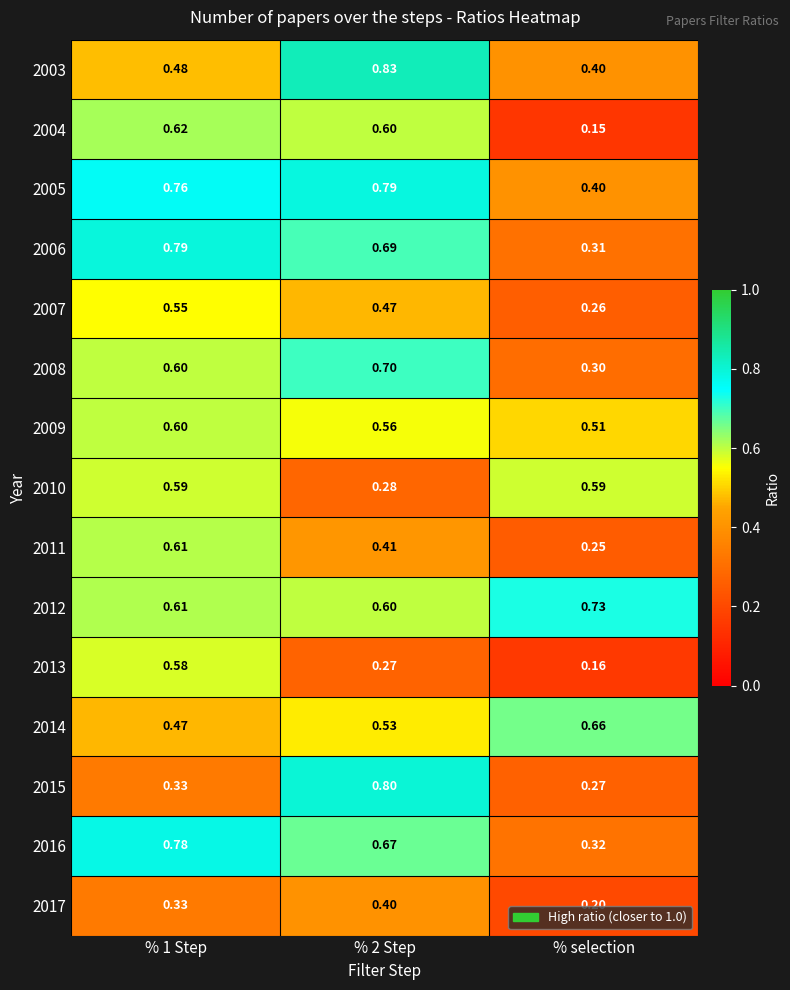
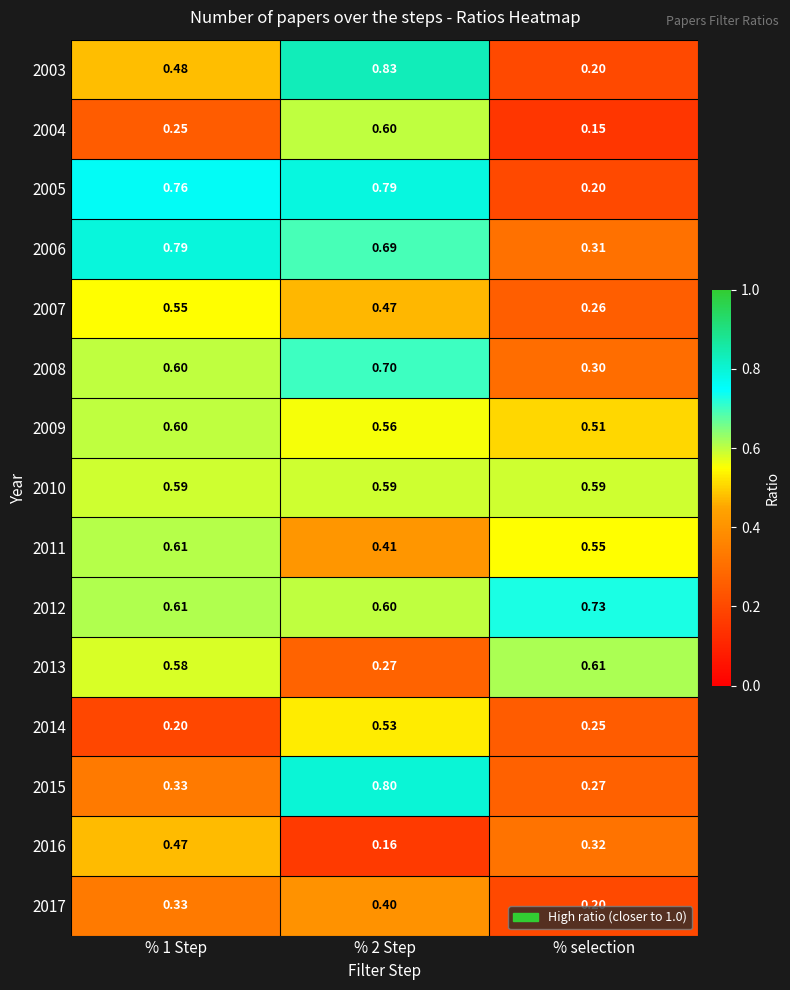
2003, % selection: 0.40 -> 0.20
2004, % 1 Step: 0.62 -> 0.25
2005, % selection: 0.40 -> 0.20
2010, % 2 Step: 0.28 -> 0.59
2011, % selection: 0.25 -> 0.55
2013, % selection: 0.16 -> 0.61
2014, % 1 Step: 0.47 -> 0.20
2014, % selection: 0.66 -> 0.25
2016, % 1 Step: 0.78 -> 0.47
2016, % 2 Step: 0.67 -> 0.16
